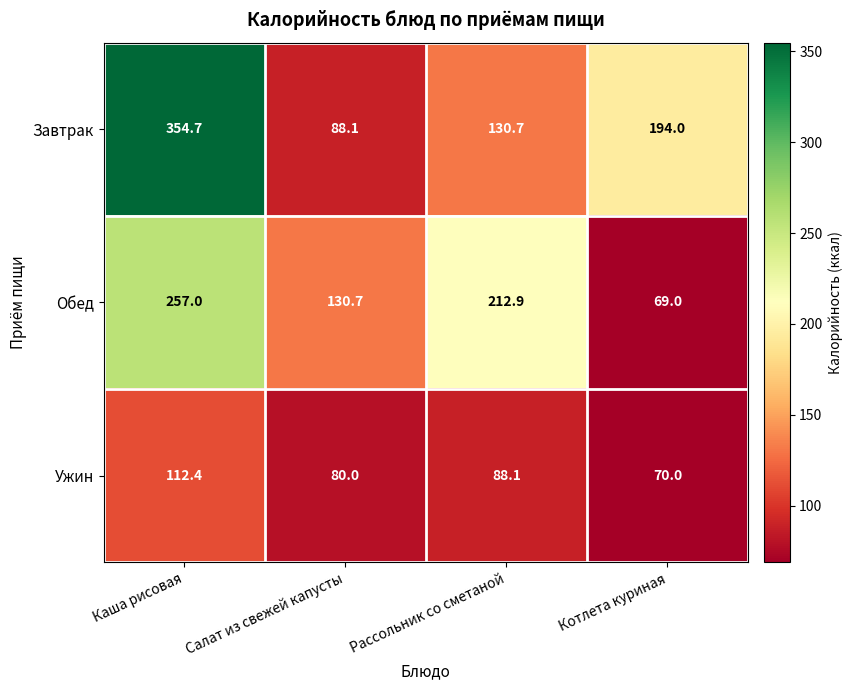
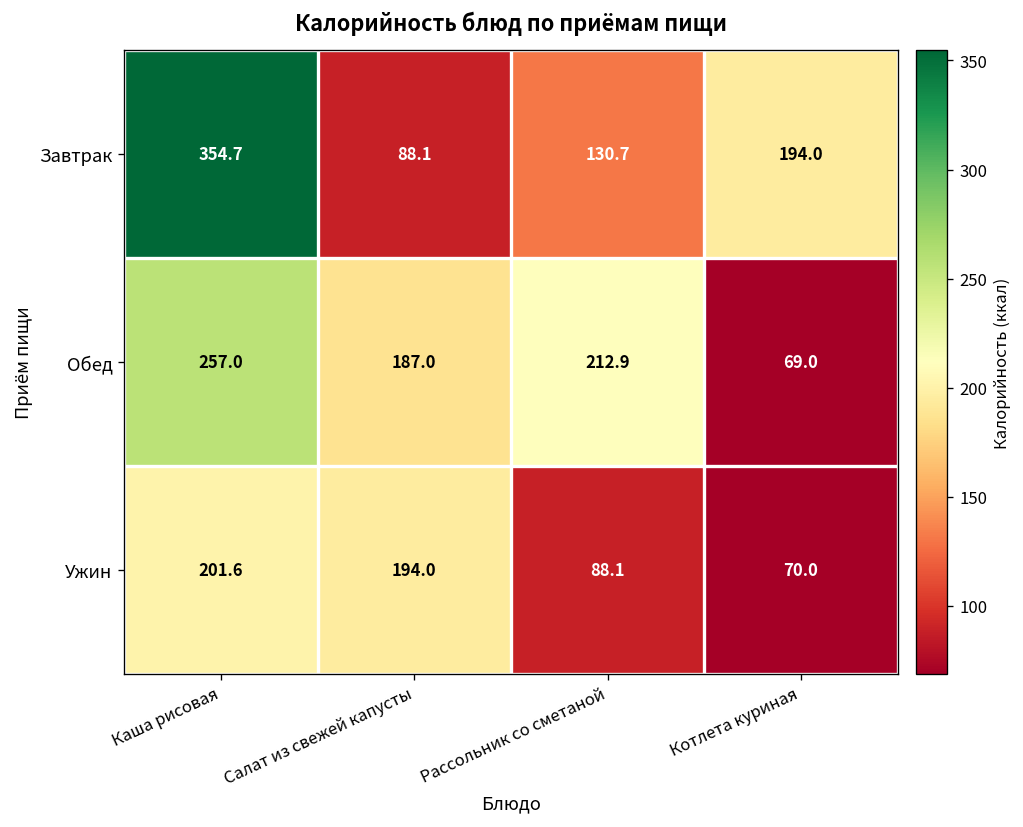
Обед, Салат из свежей капусты: 130.7 -> 187.0
Ужин, Каша рисовая: 112.4 -> 201.6
Ужин, Салат из свежей капусты: 80.0 -> 194.0
